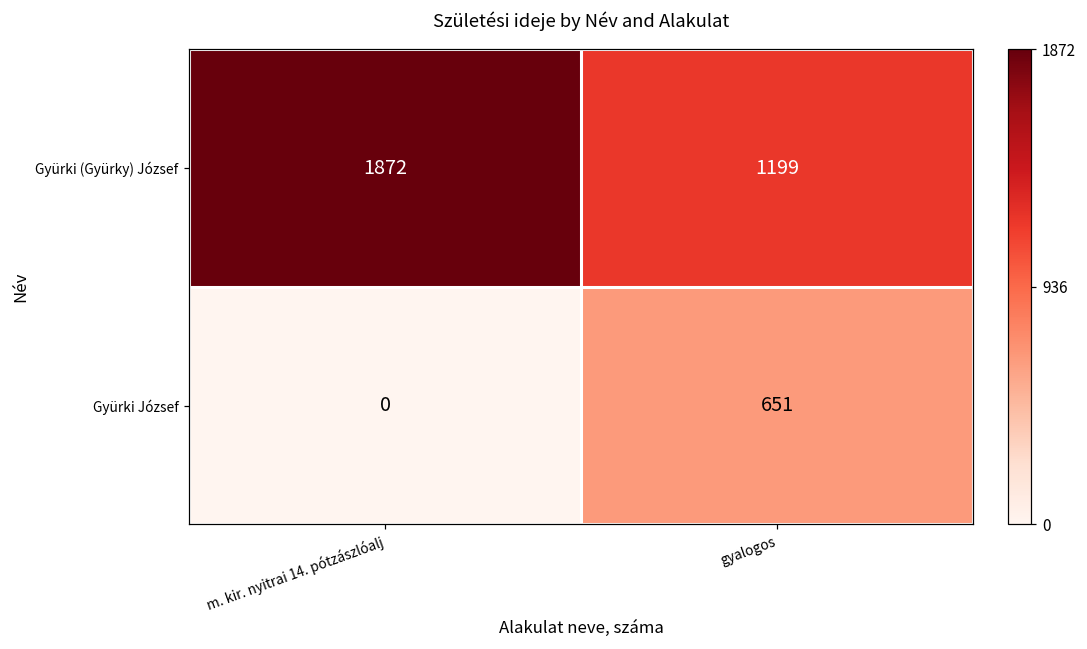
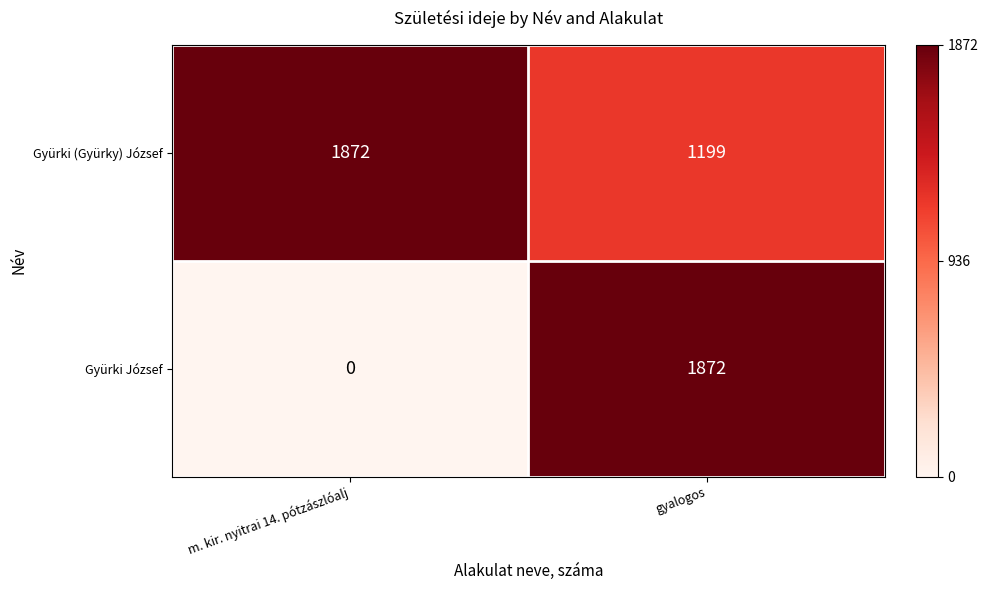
Gyürki József, gyalogos: 651 -> 1872
